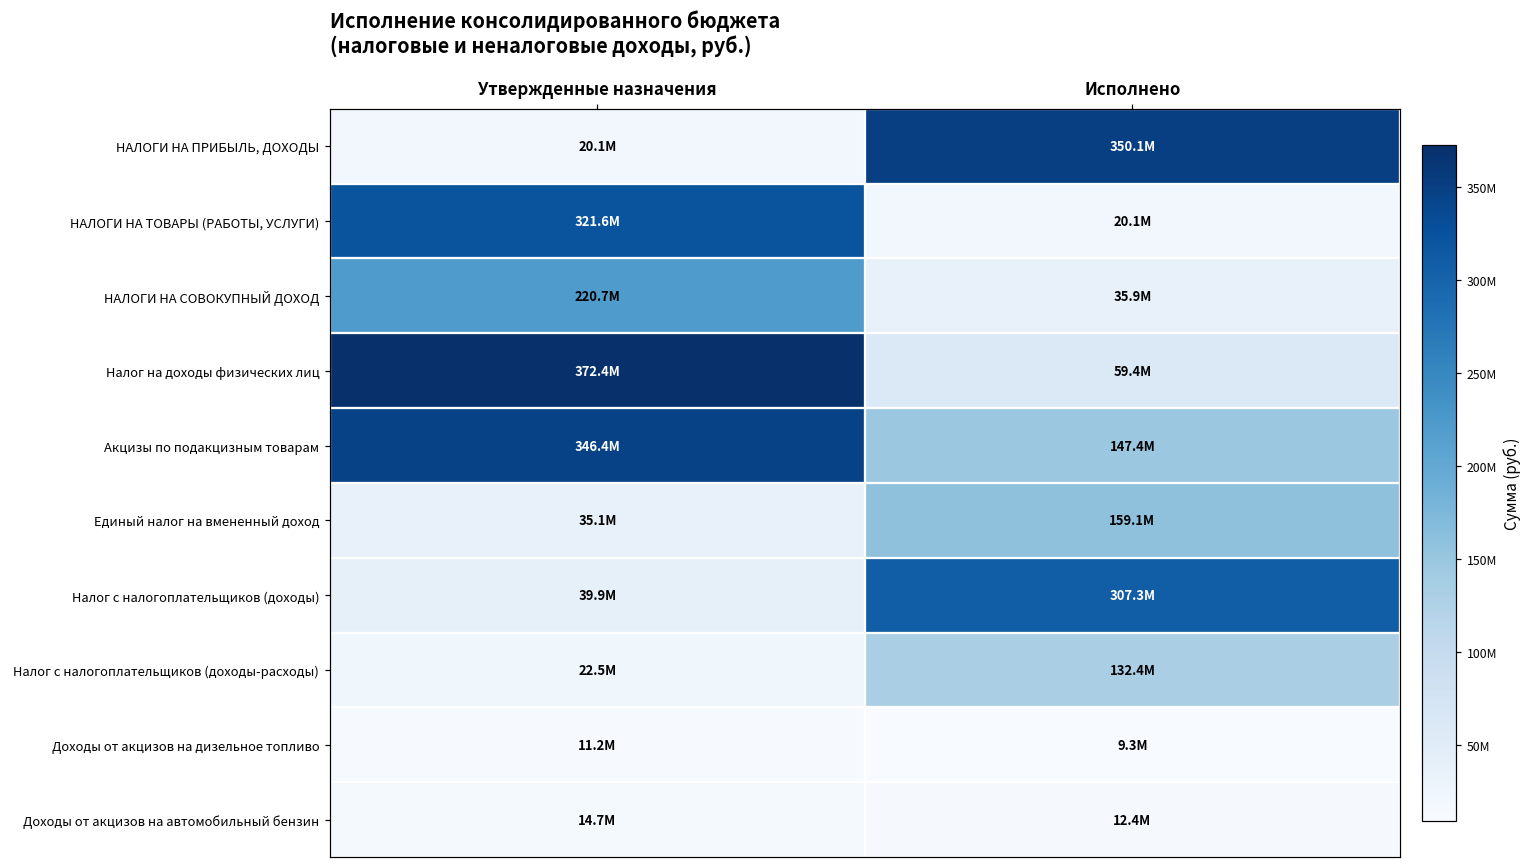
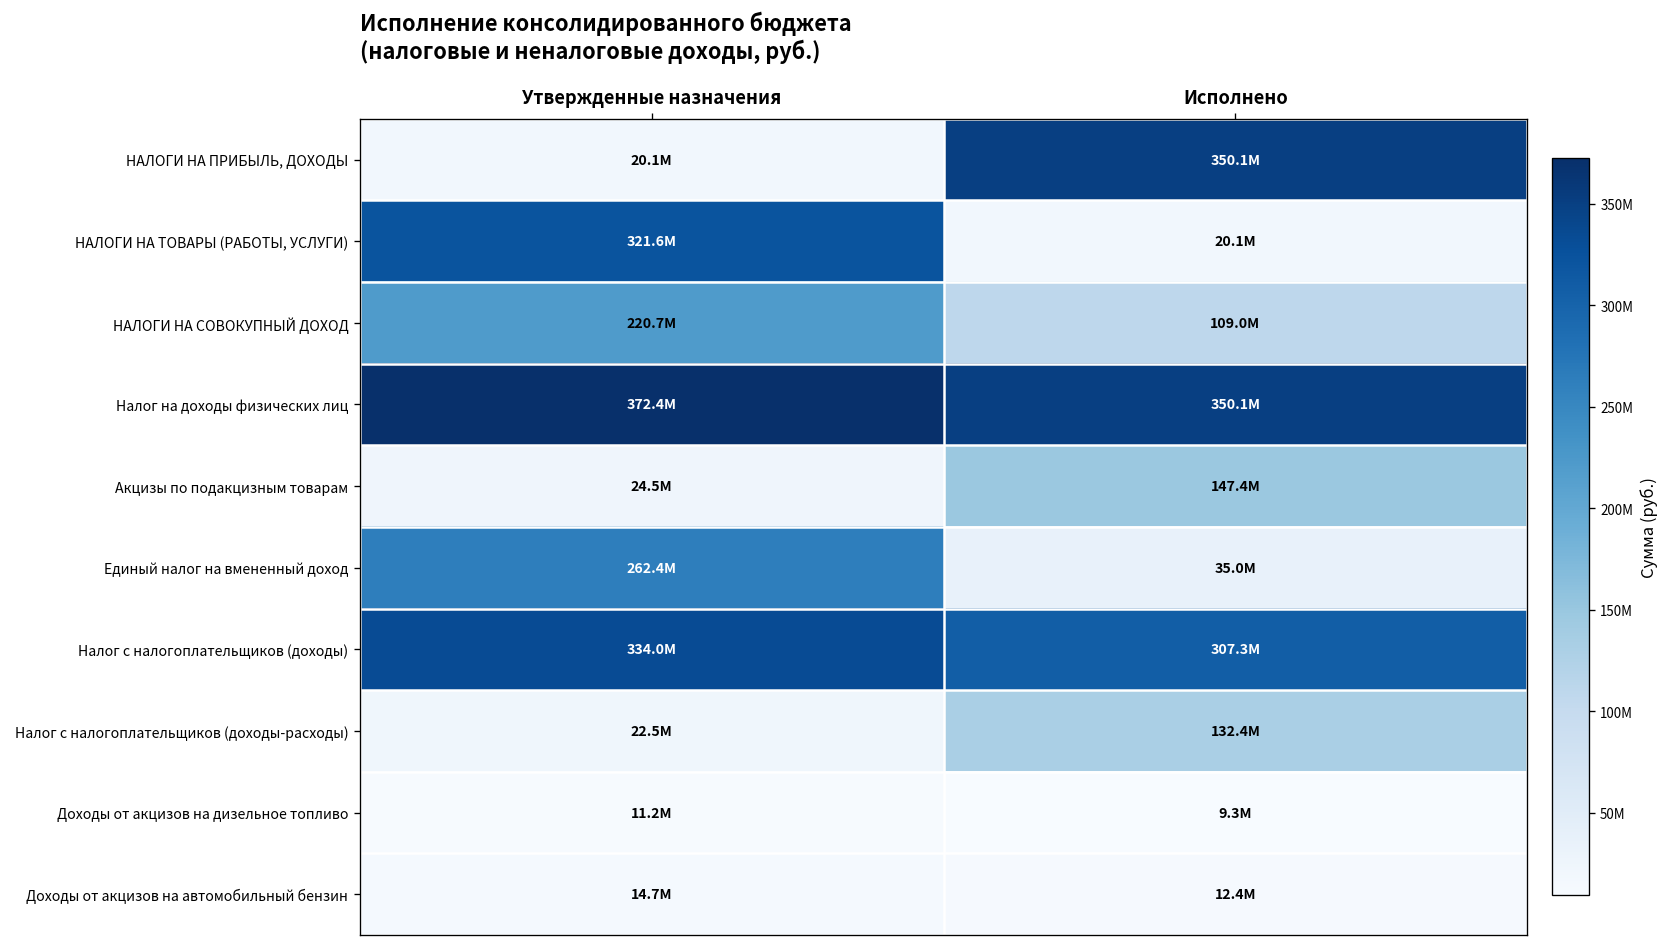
НАЛОГИ НА СОВОКУПНЫЙ ДОХОД, Исполнено: 35.9M -> 109.0M
Налог на доходы физических лиц, Исполнено: 59.4M -> 350.1M
Акцизы по подакцизным товарам, Утвержденные назначения: 346.4M -> 24.5M
Единый налог на вмененный доход, Утвержденные назначения: 35.1M -> 262.4M
Единый налог на вмененный доход, Исполнено: 159.1M -> 35.0M
Налог с налогоплательщиков (доходы), Утвержденные назначения: 39.9M -> 334.0M
